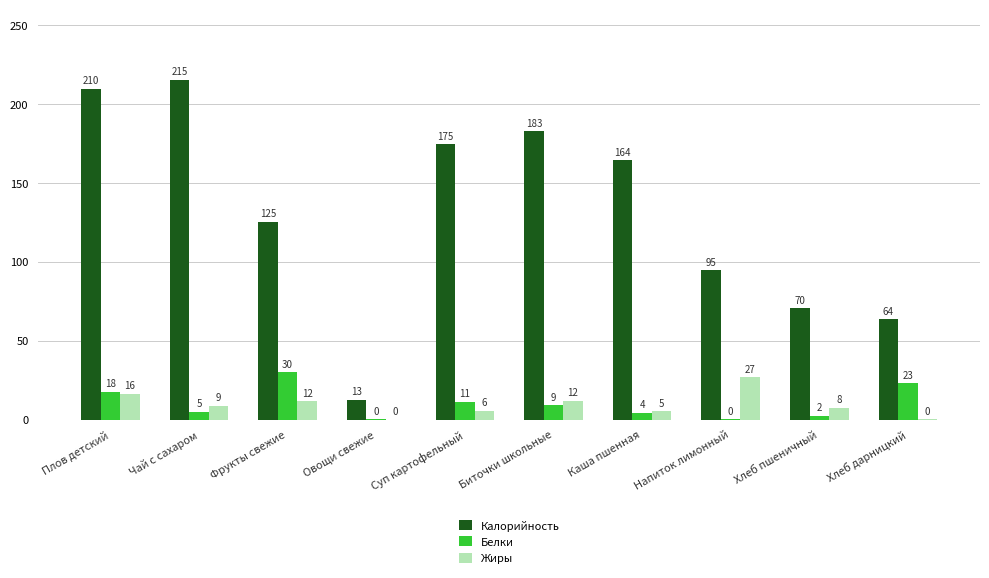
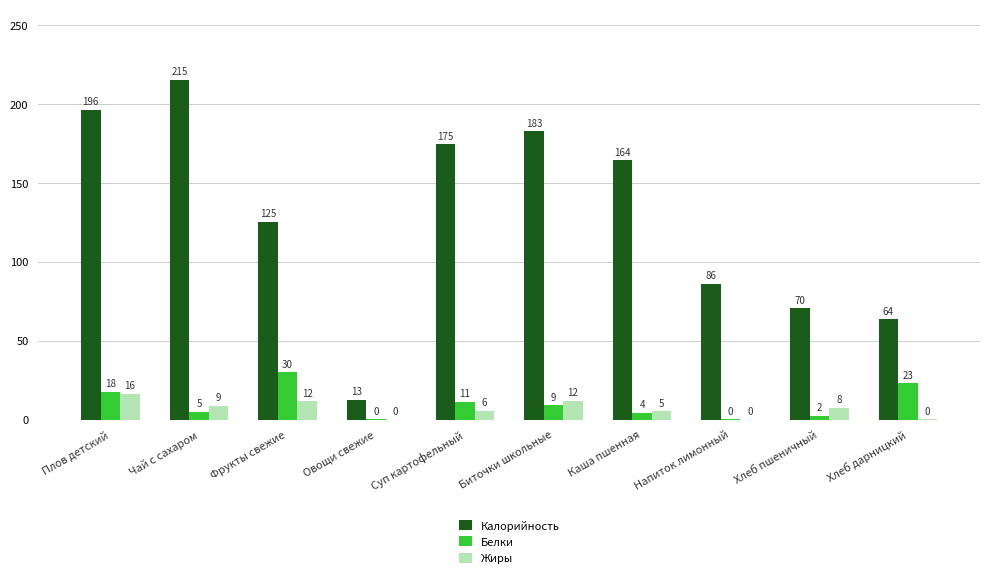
Калорийность, Плов детский: 210 -> 196
Калорийность, Напиток лимонный: 95 -> 86
Жиры, Напиток лимонный: 27 -> 0
